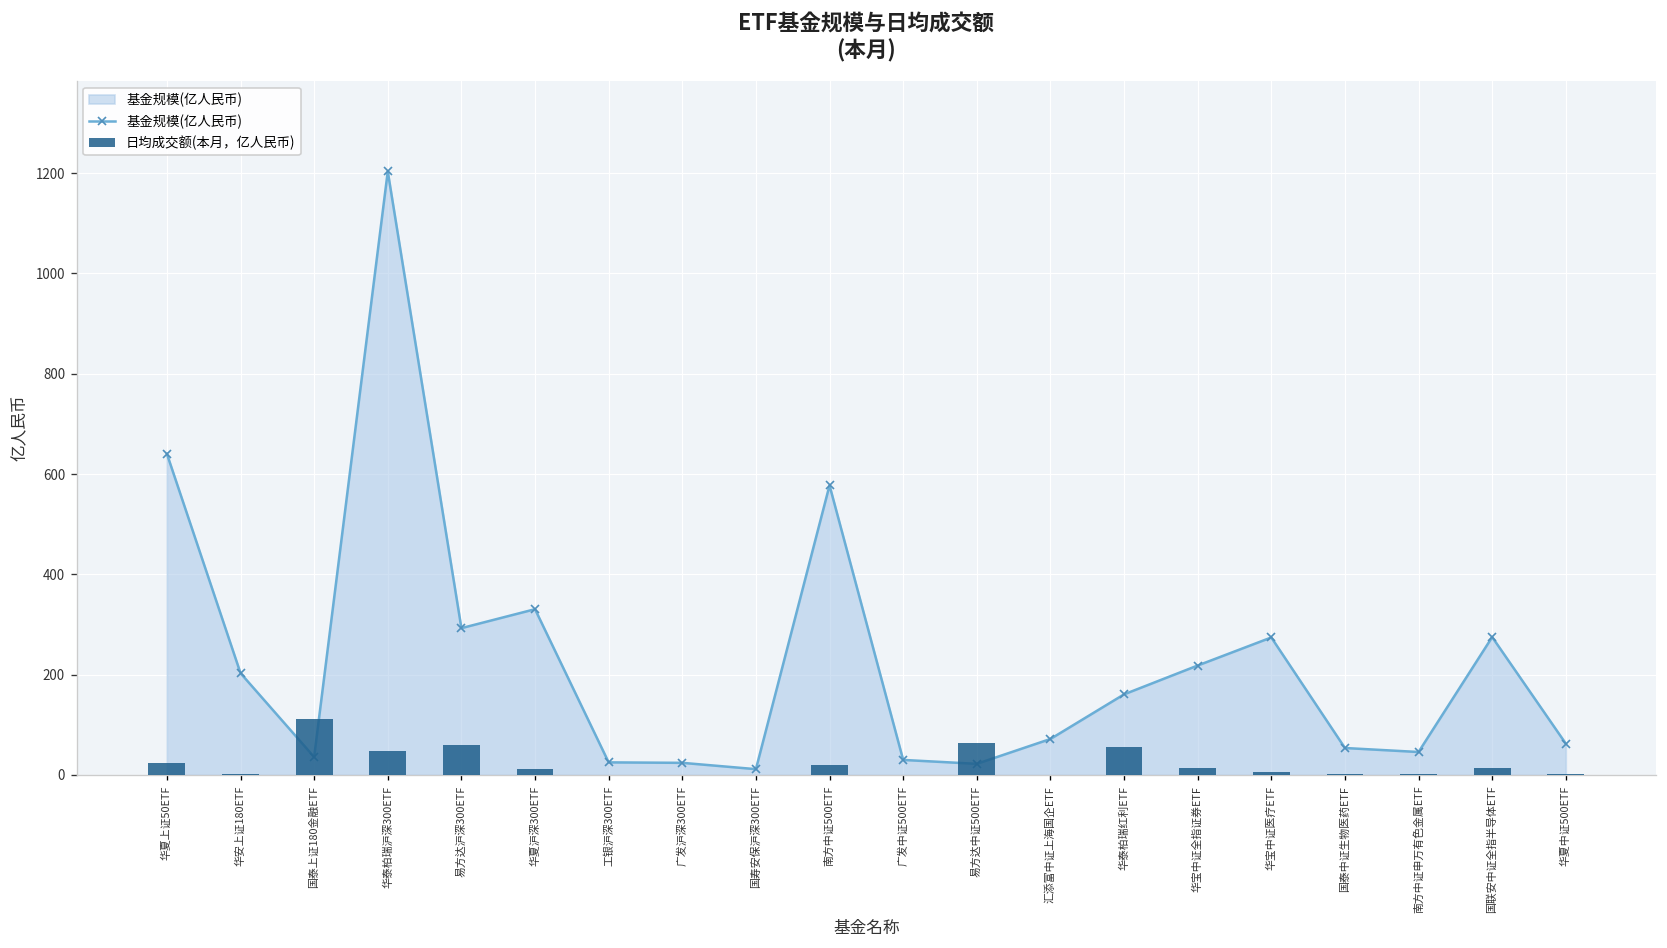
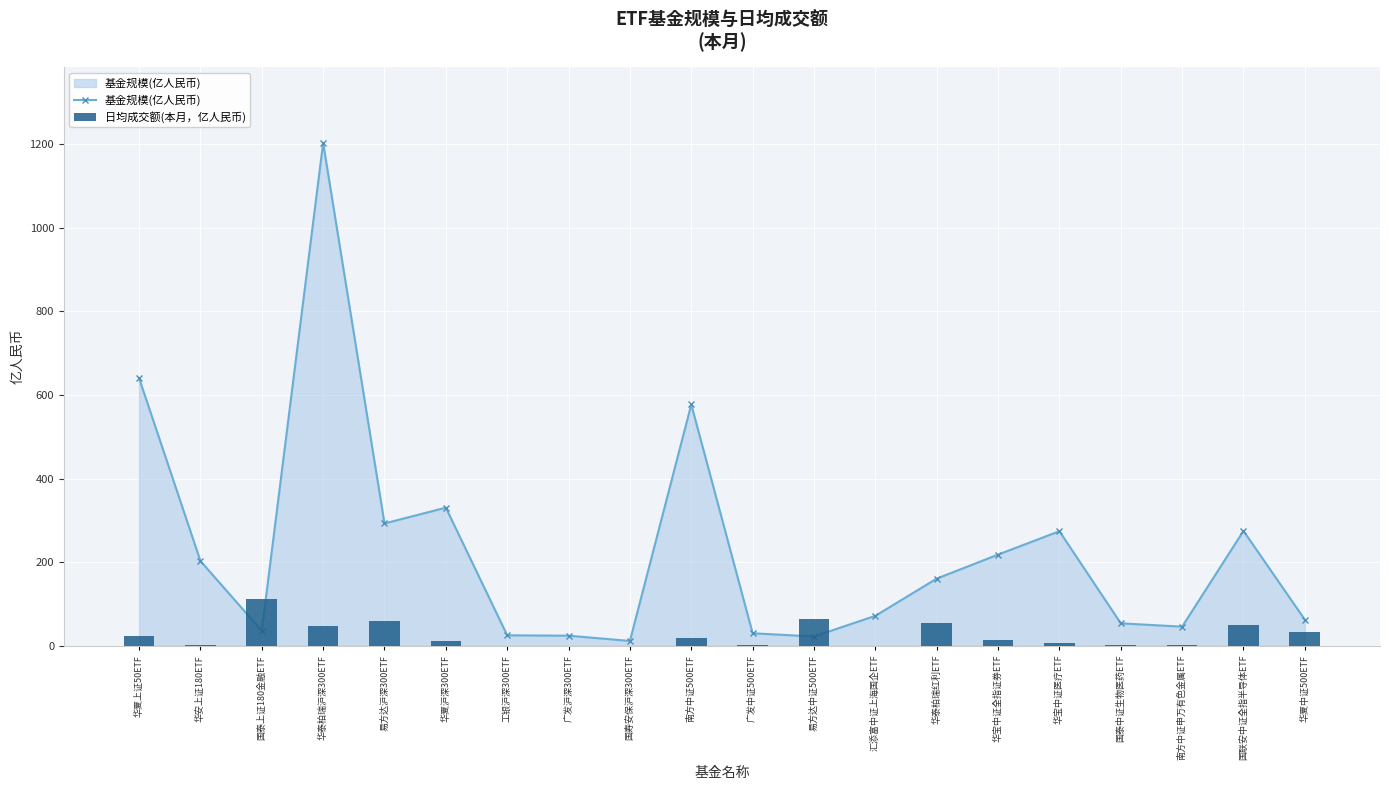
日均成交额(本月，亿人民币), 国联安中证全指半导体ETF: 10 -> 50
日均成交额(本月，亿人民币), 华夏中证500ETF: 0 -> 30
